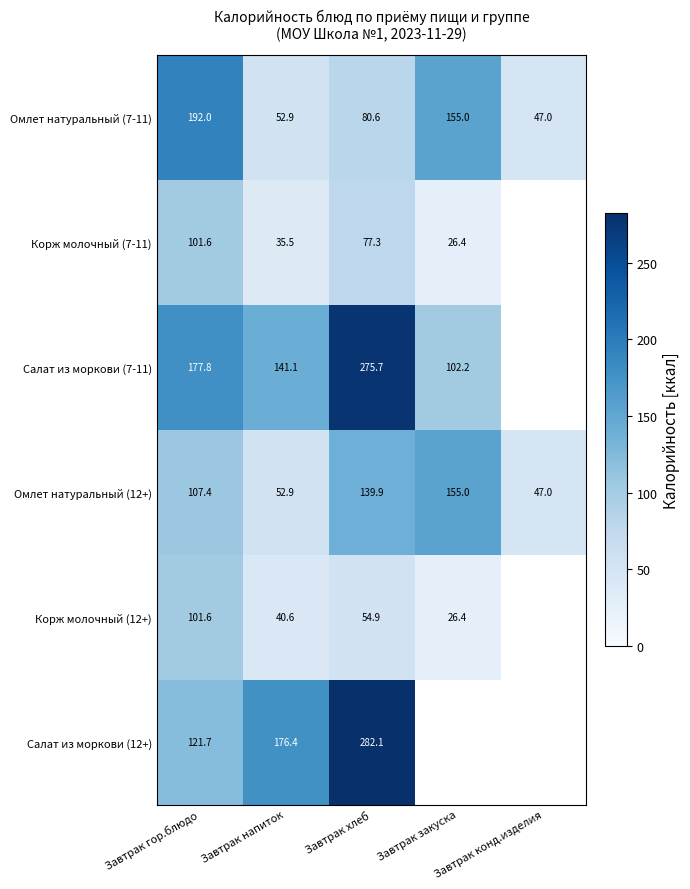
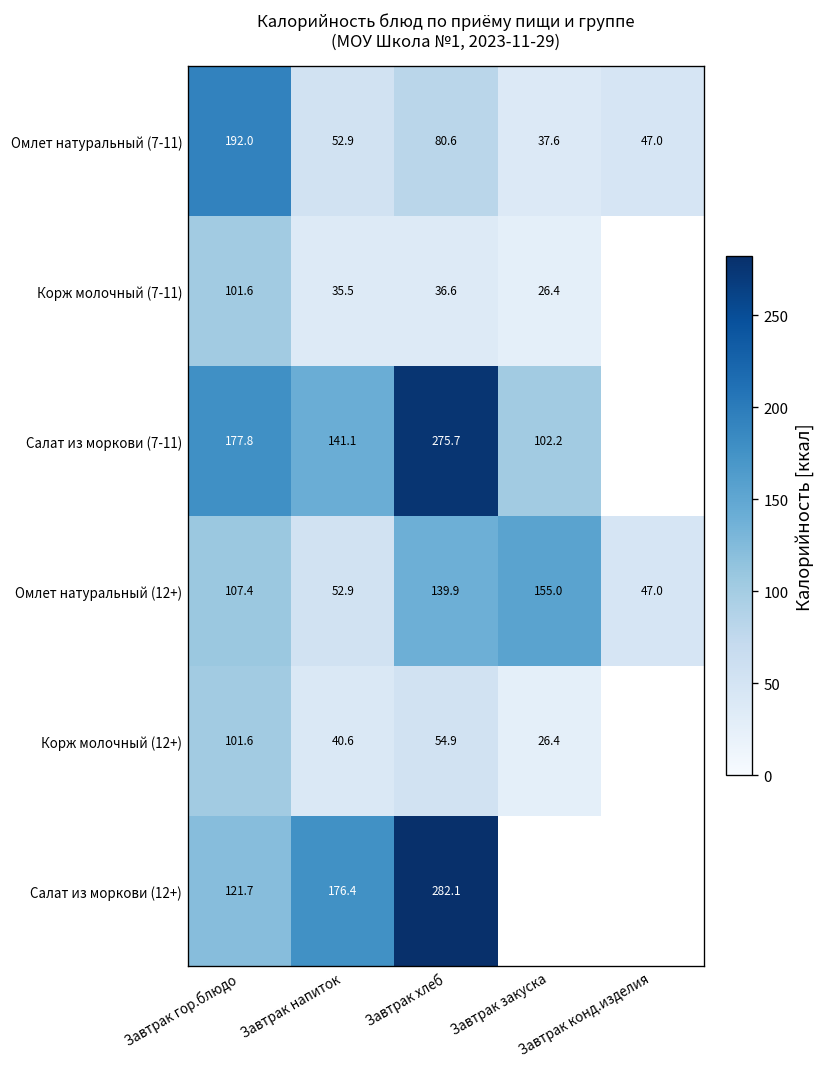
Омлет натуральный (7-11), Завтрак закуска: 155.0 -> 37.6
Корж молочный (7-11), Завтрак хлеб: 77.3 -> 36.6
